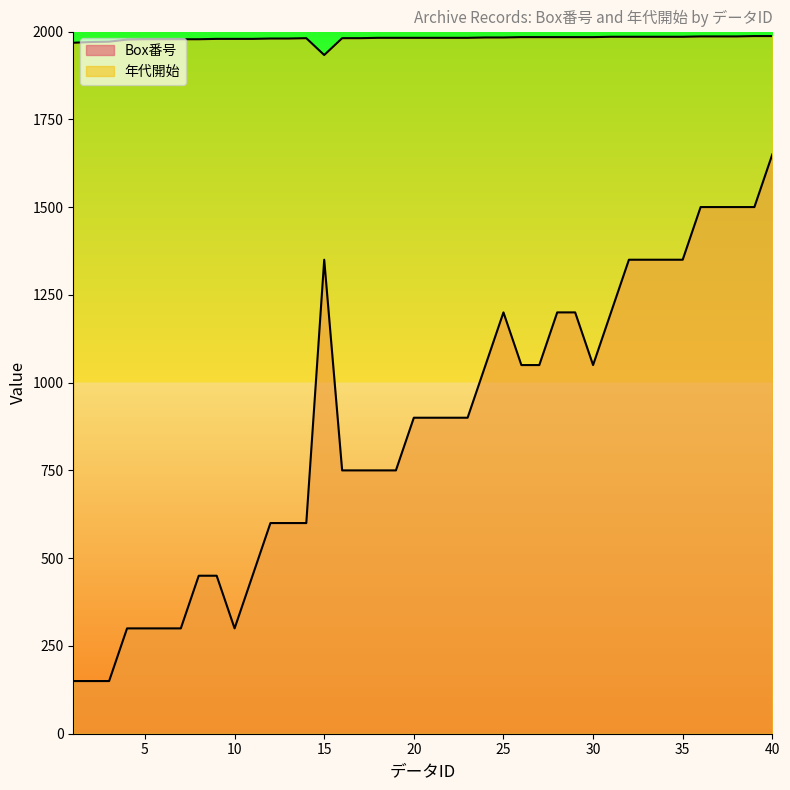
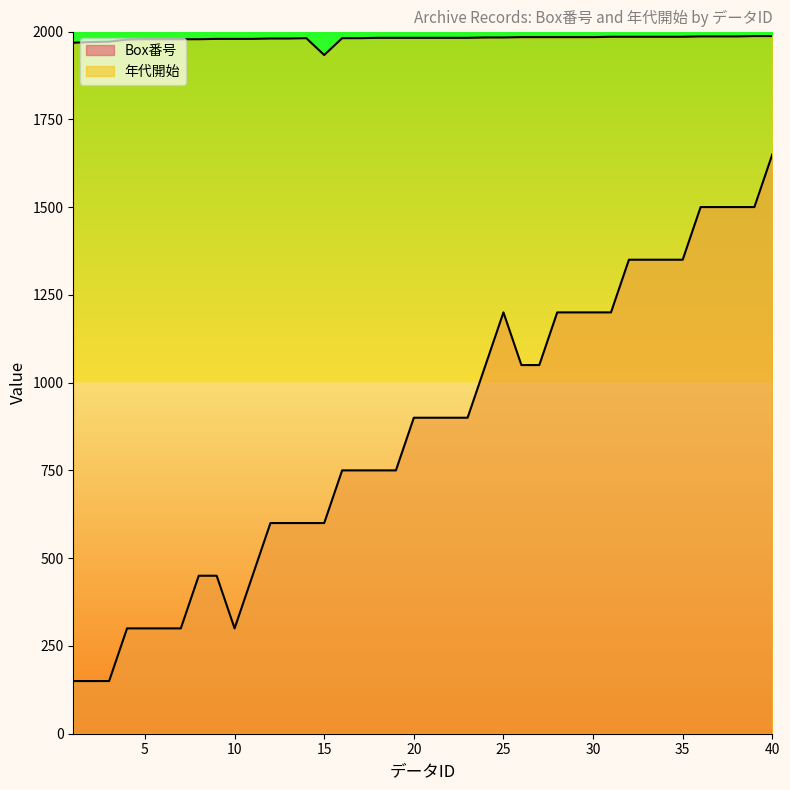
Box番号, 15: 1350 -> 600
Box番号, 30: 1050 -> 1200
